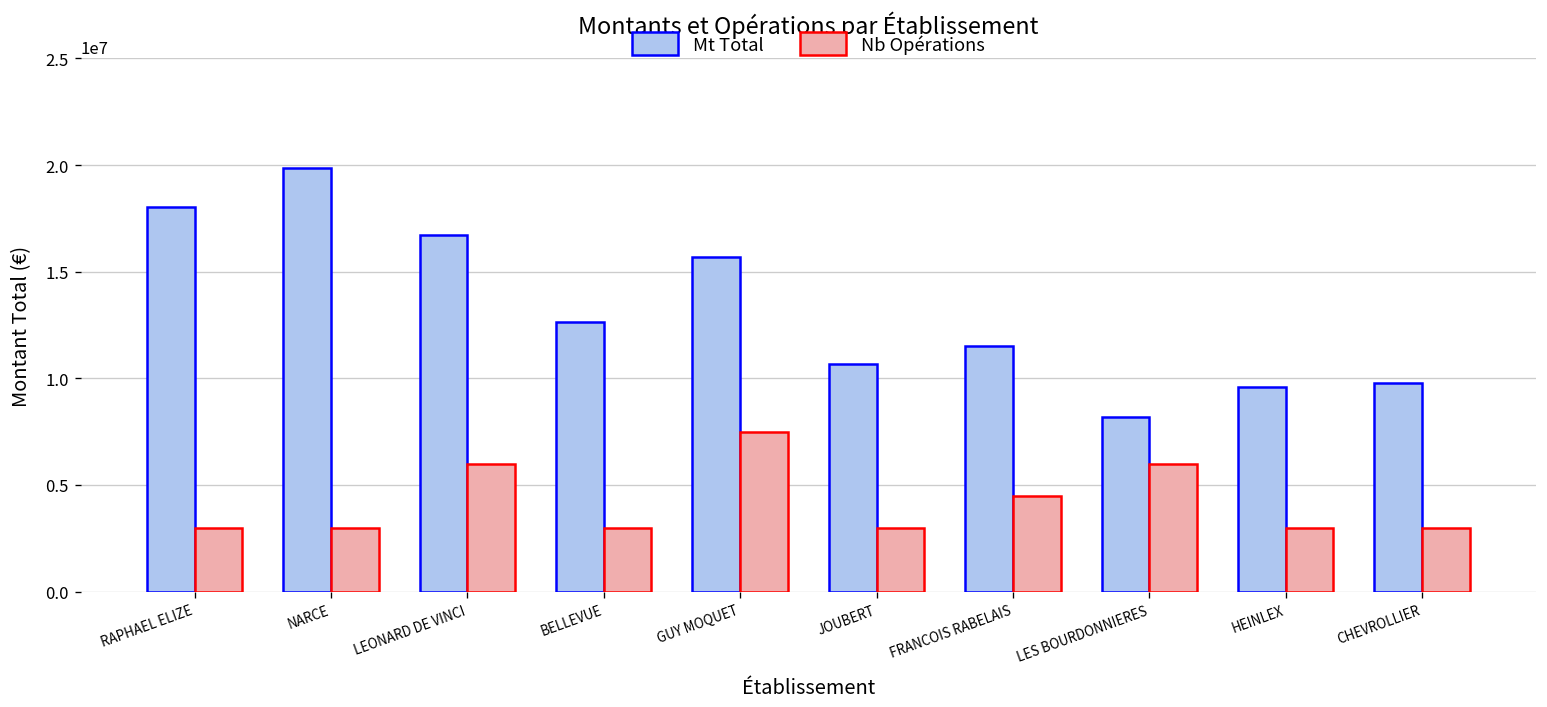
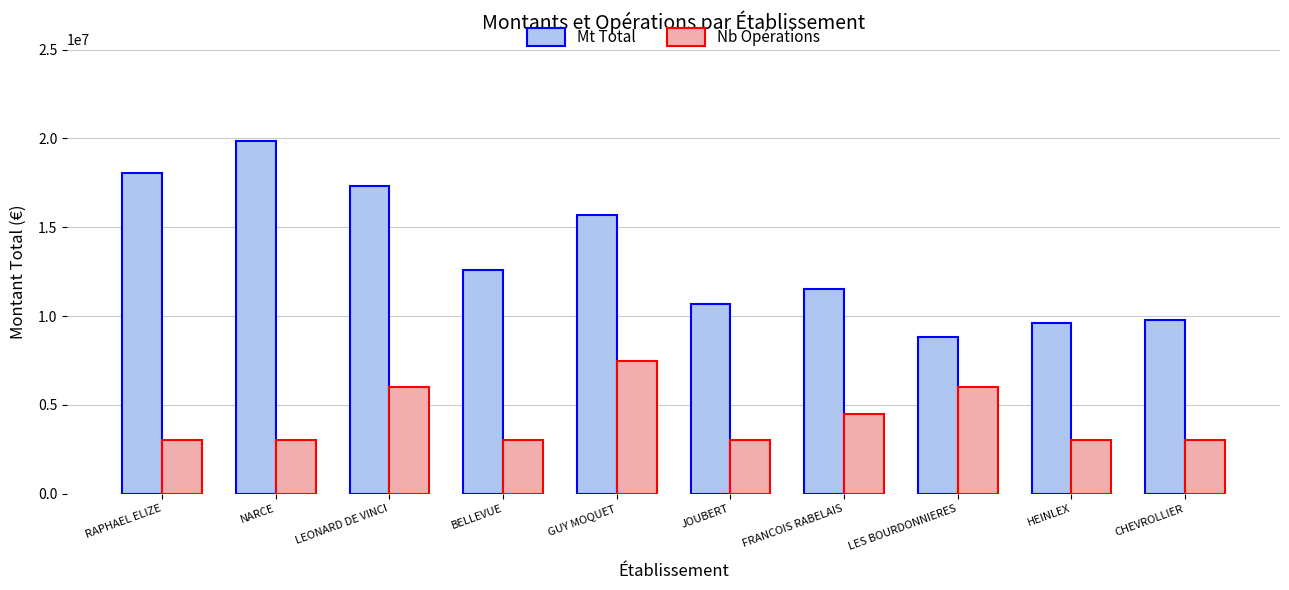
Mt Total, LEONARD DE VINCI: 16700000 -> 17300000
Mt Total, LES BOURDONNIERES: 8200000 -> 8800000
